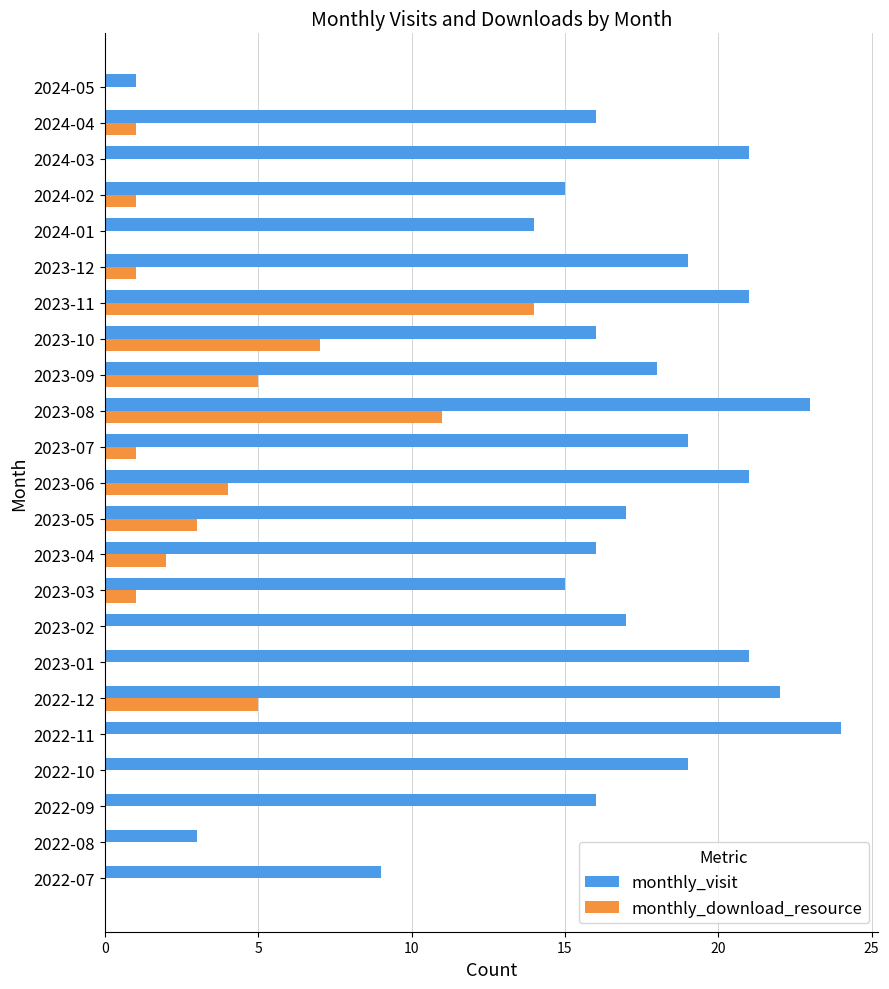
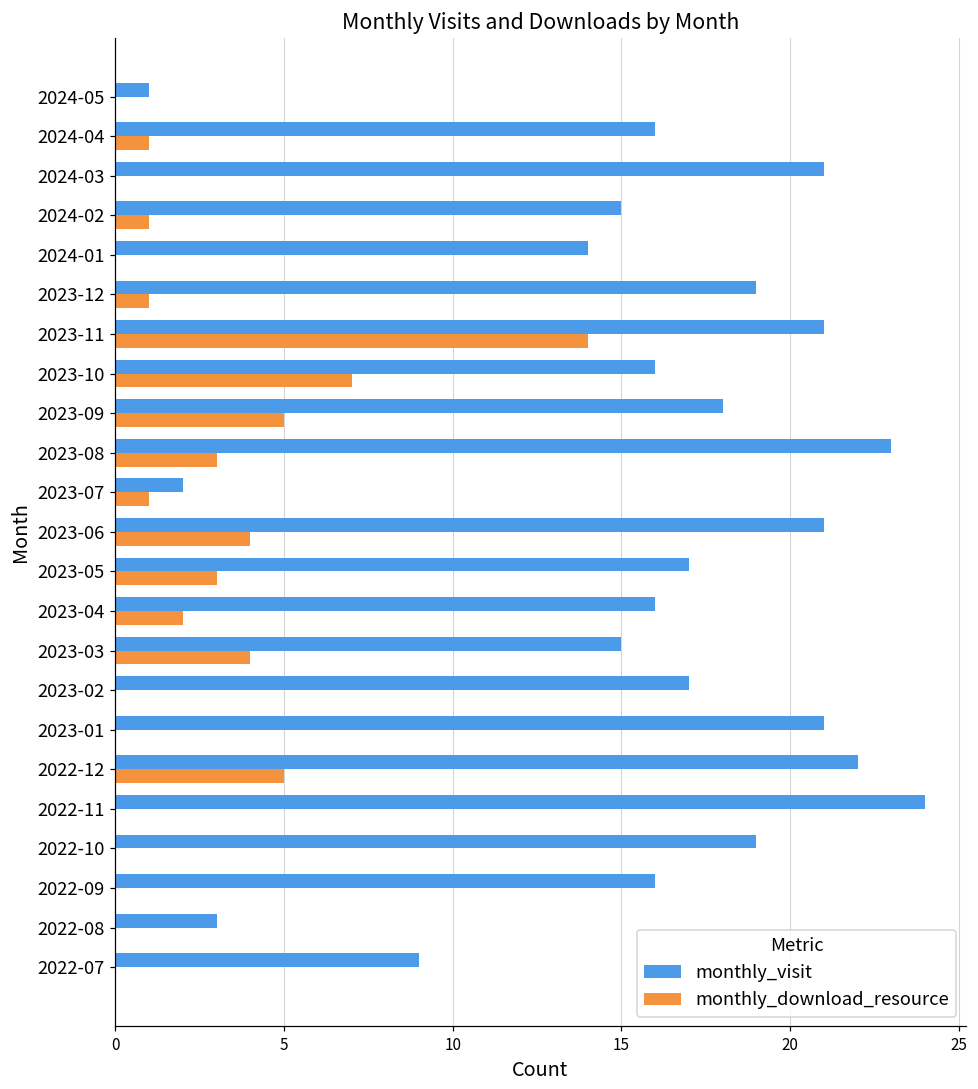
monthly_download_resource, 2023-08: 11 -> 3
monthly_visit, 2023-07: 19 -> 2
monthly_download_resource, 2023-03: 1 -> 4
